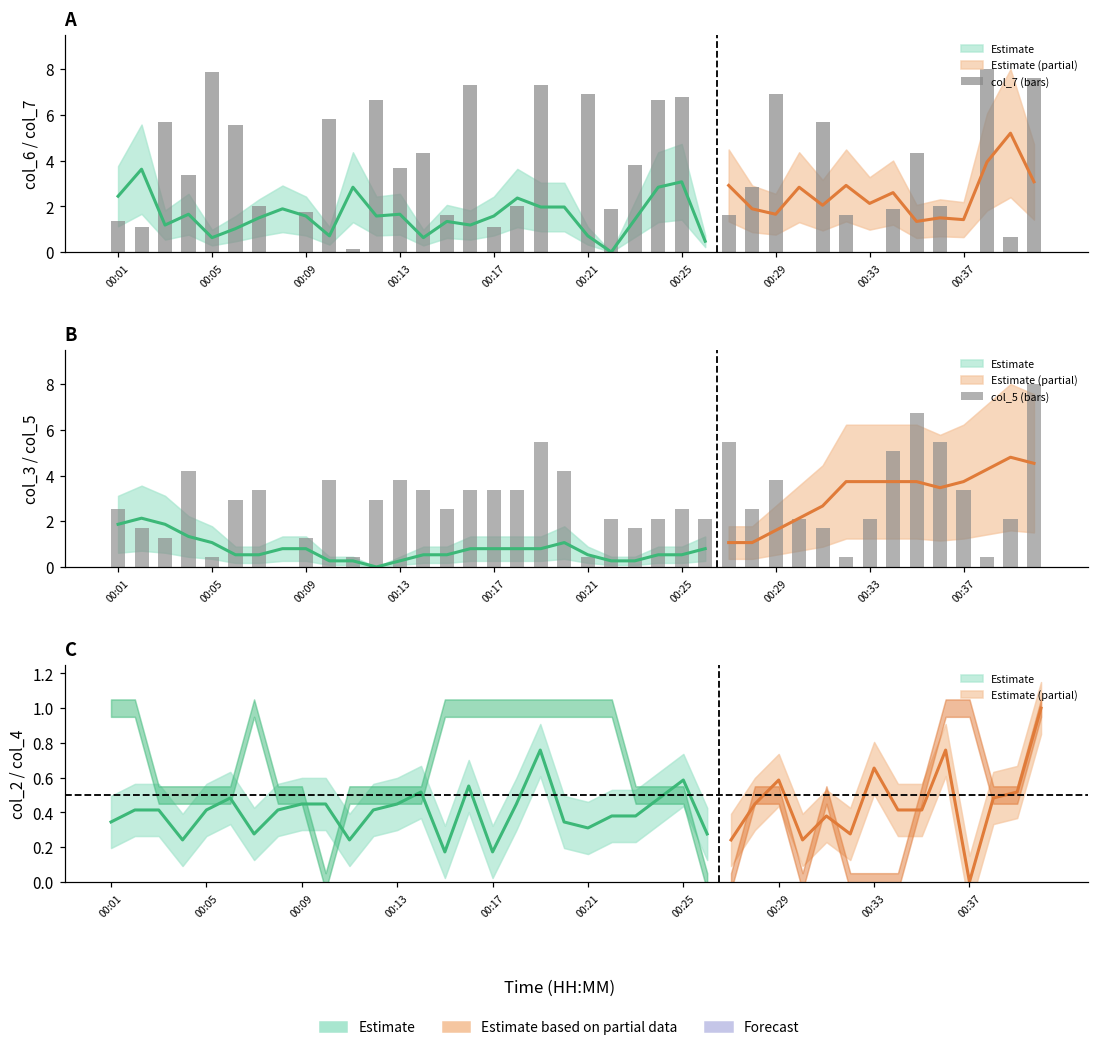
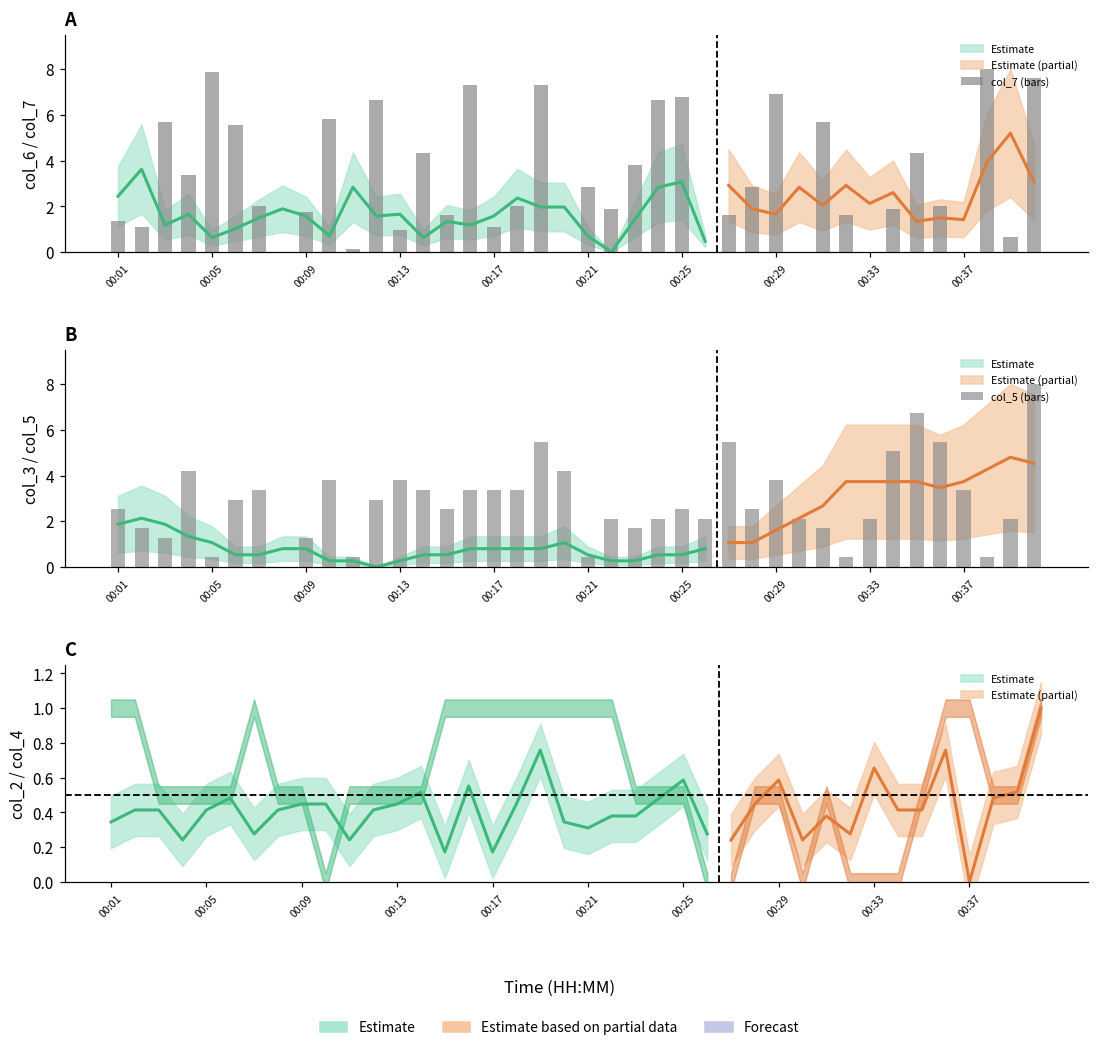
A, col_7 (bars), 00:13: 3.7 -> 0.9
A, col_7 (bars), 00:21: 6.9 -> 2.8
